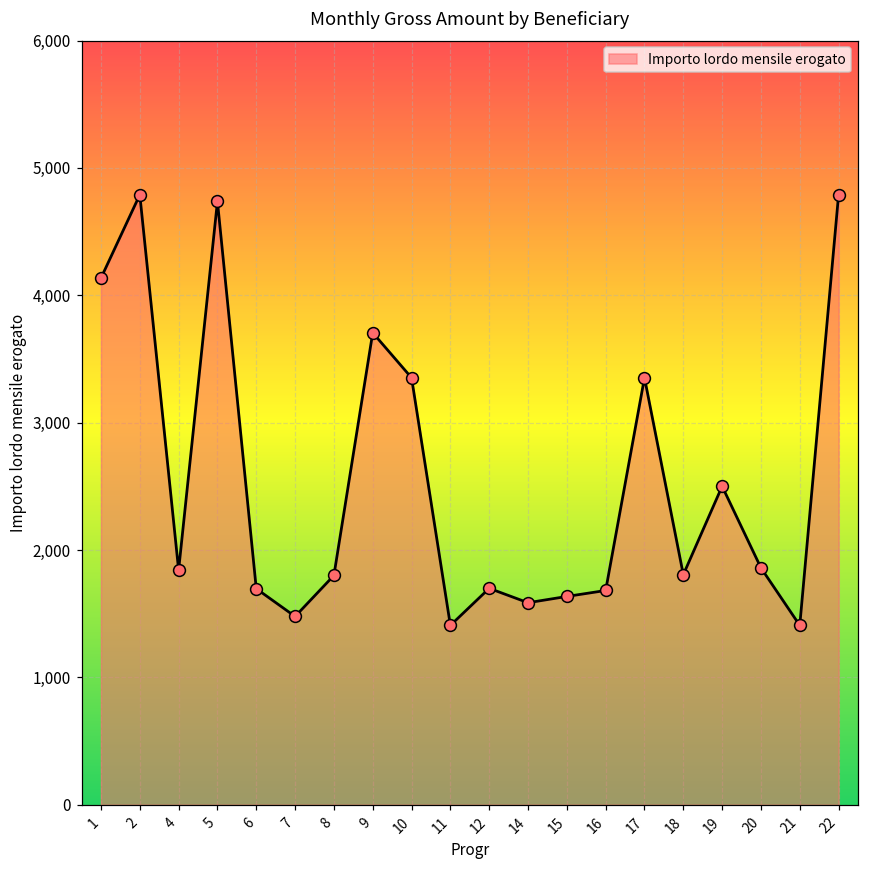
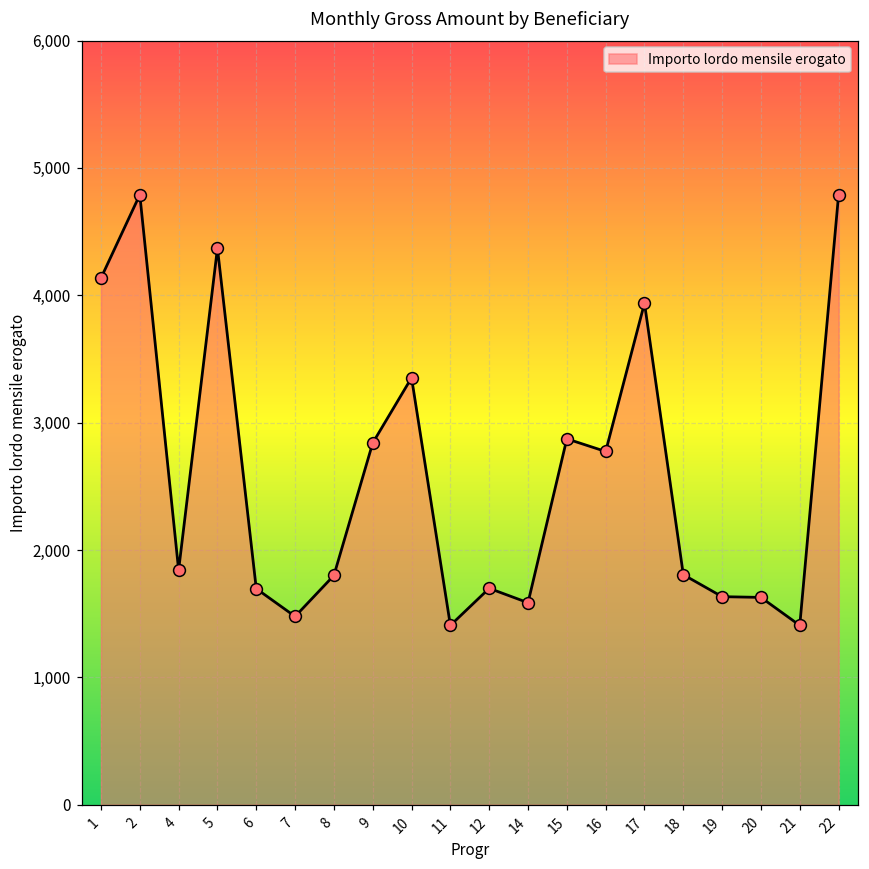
5: 4,740 -> 4,370
9: 3,710 -> 2,840
15: 1,640 -> 2,870
16: 1,680 -> 2,770
17: 3,350 -> 3,940
19: 2,500 -> 1,630
20: 1,860 -> 1,630
